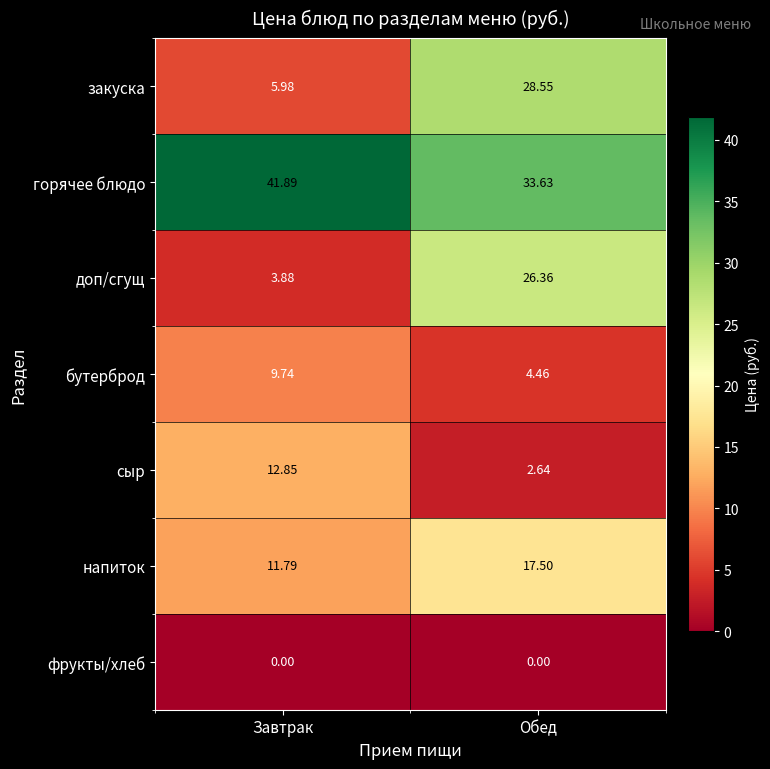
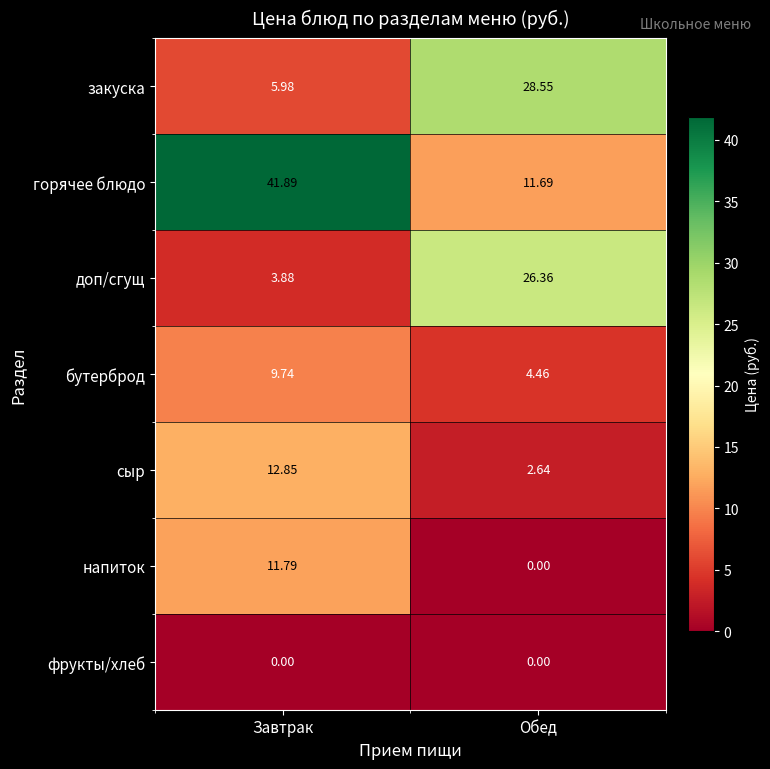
горячее блюдо, Обед: 33.63 -> 11.69
напиток, Обед: 17.50 -> 0.00
